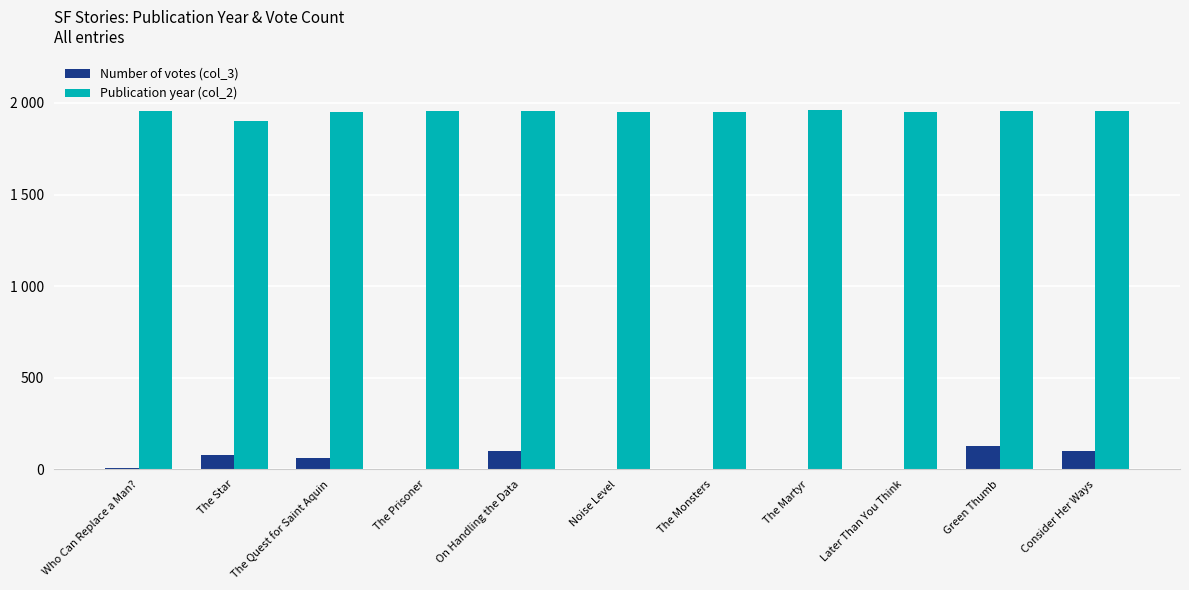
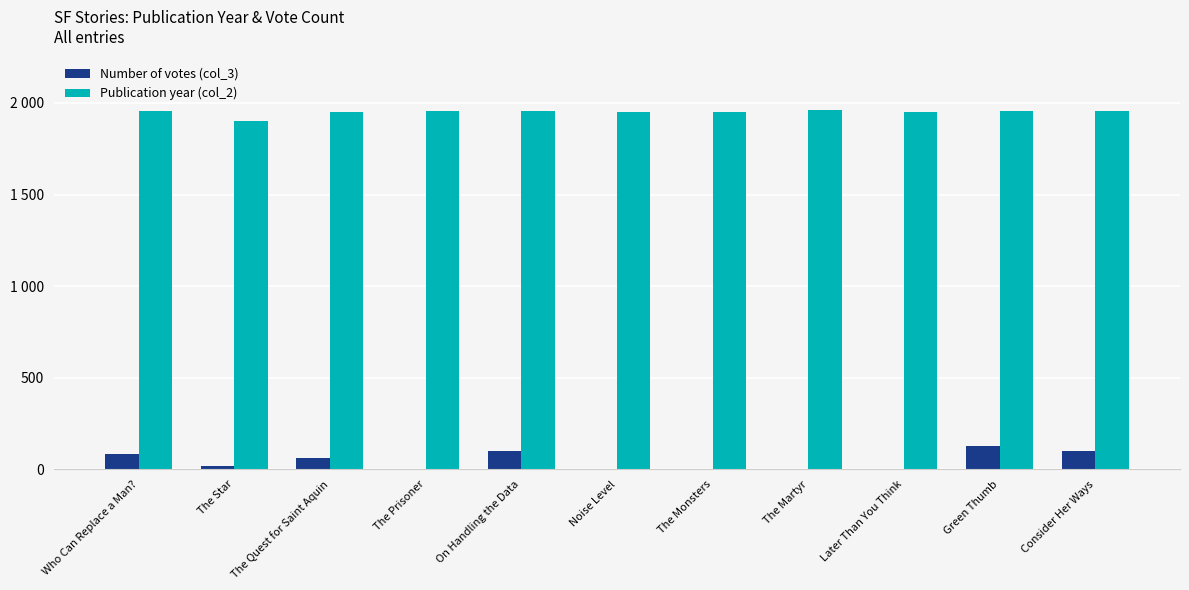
Number of votes (col_3), Who Can Replace a Man?: 10 -> 80
Number of votes (col_3), The Star: 80 -> 20
